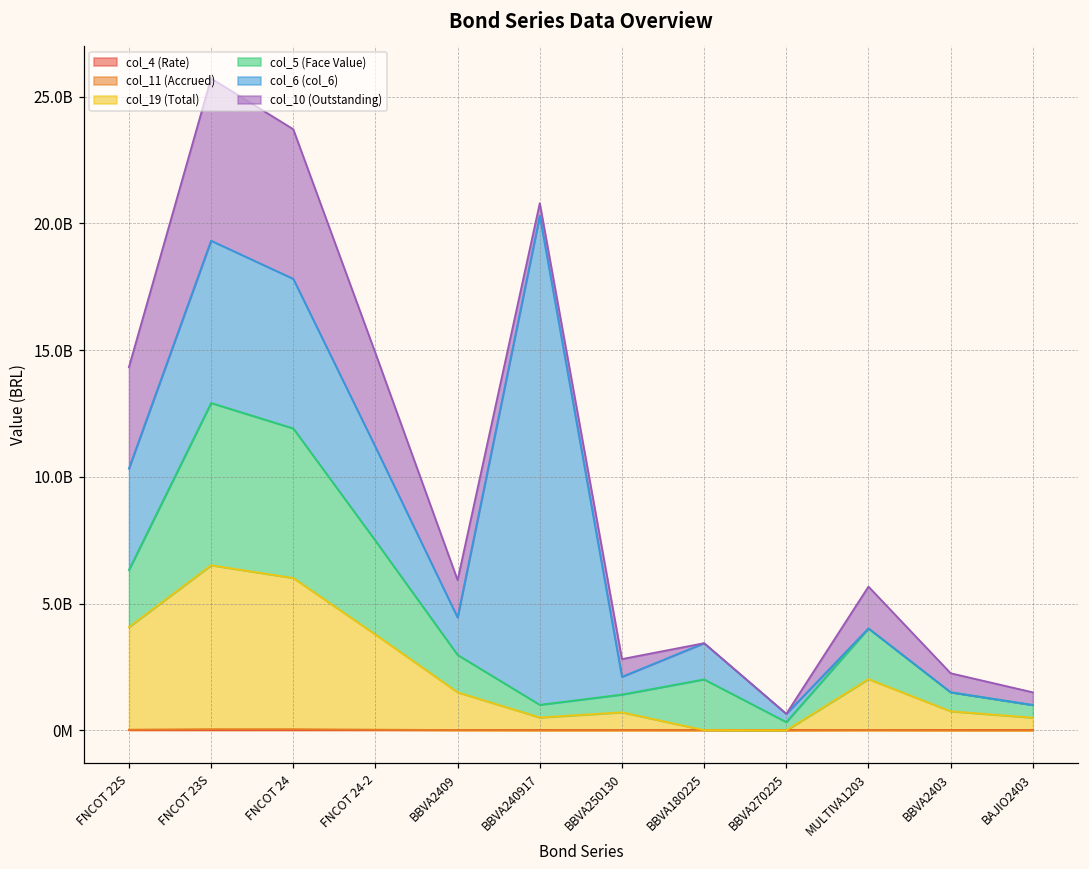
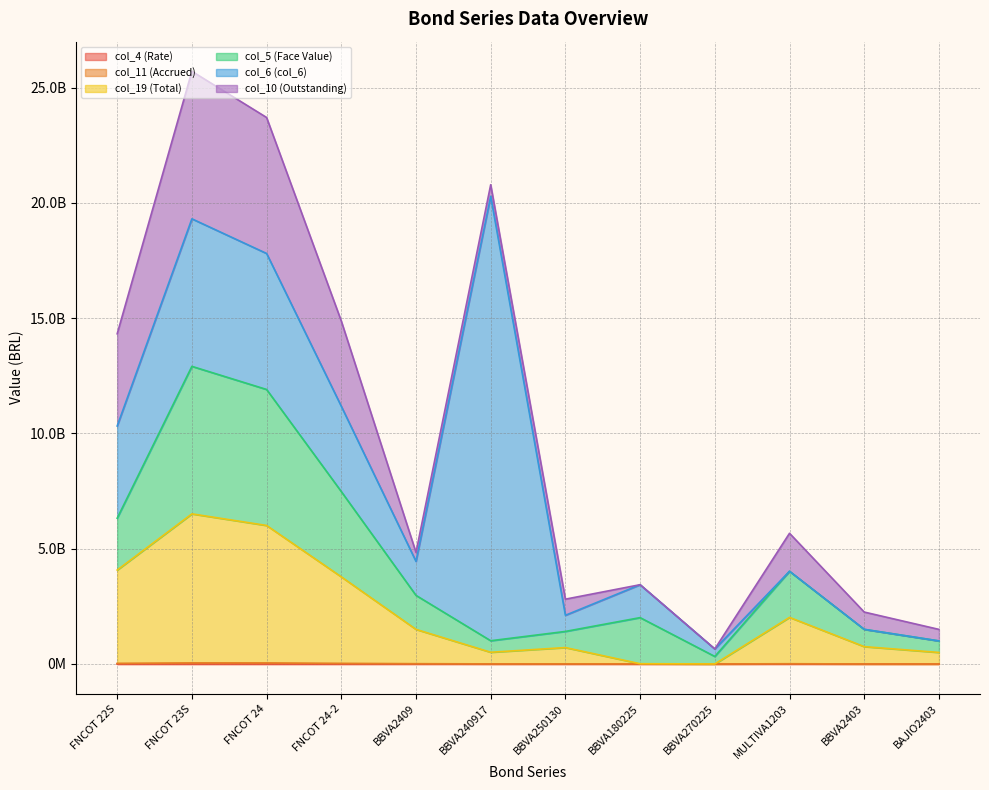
col_10 (Outstanding), BBVA2409: 1500000000 -> 400000000
